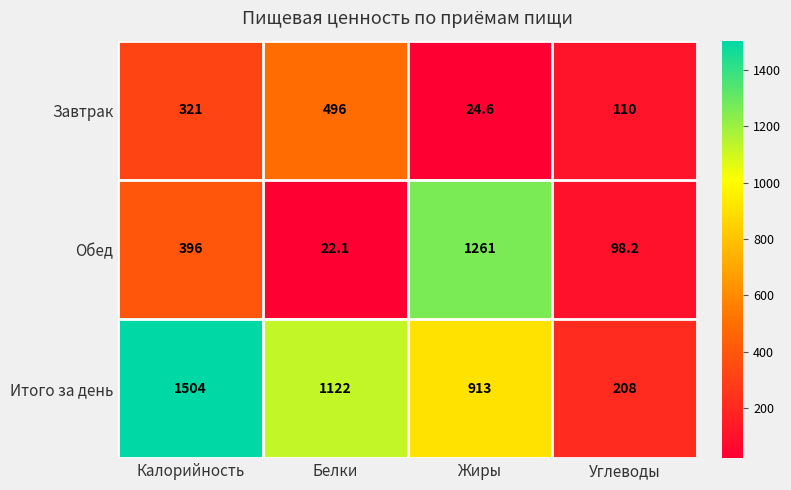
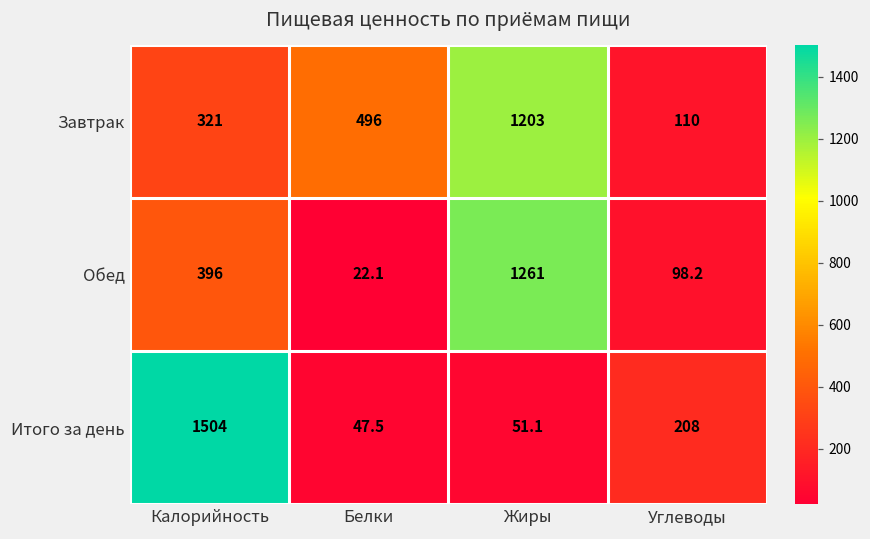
Завтрак, Жиры: 24.6 -> 1203
Итого за день, Белки: 1122 -> 47.5
Итого за день, Жиры: 913 -> 51.1
